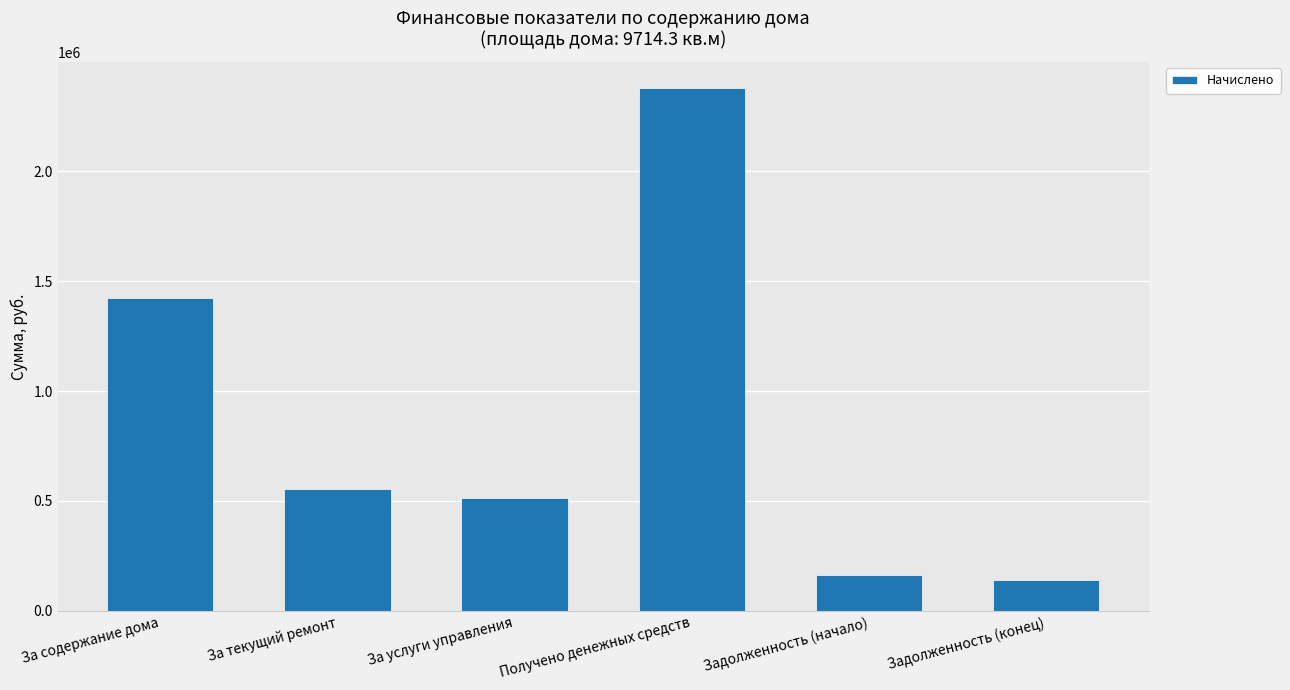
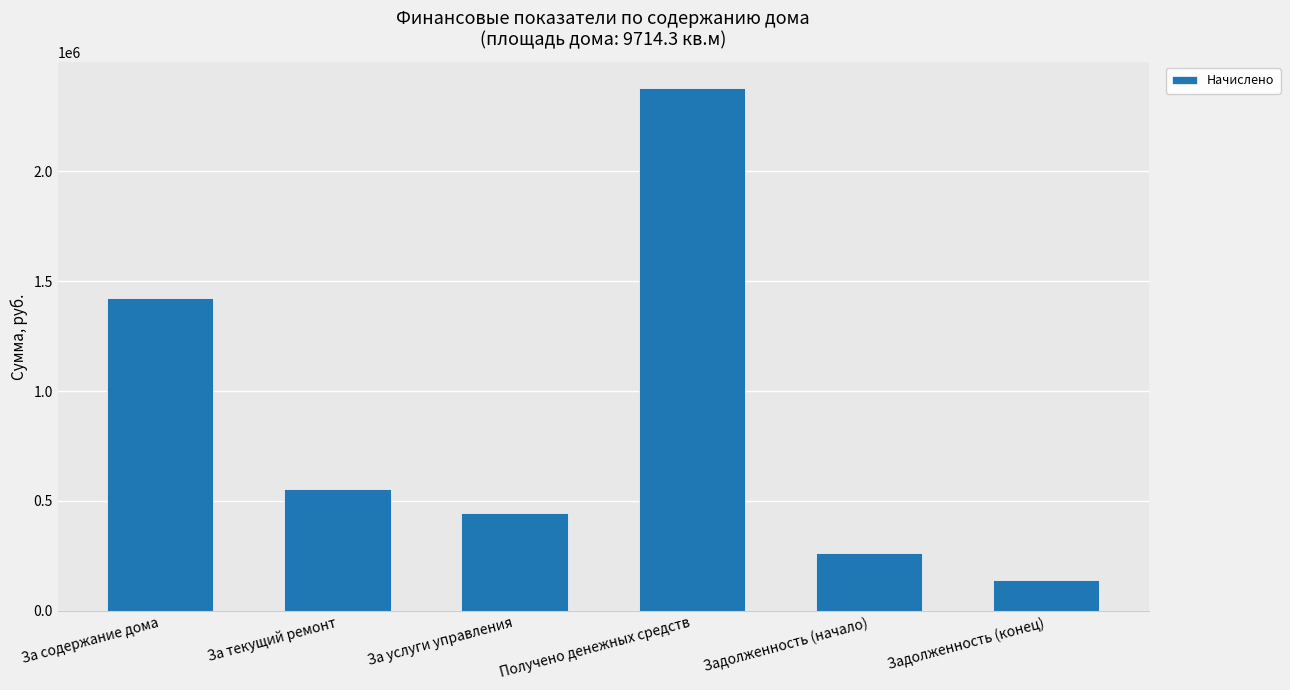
За услуги управления: 510000 -> 450000
Задолженность (начало): 160000 -> 260000
